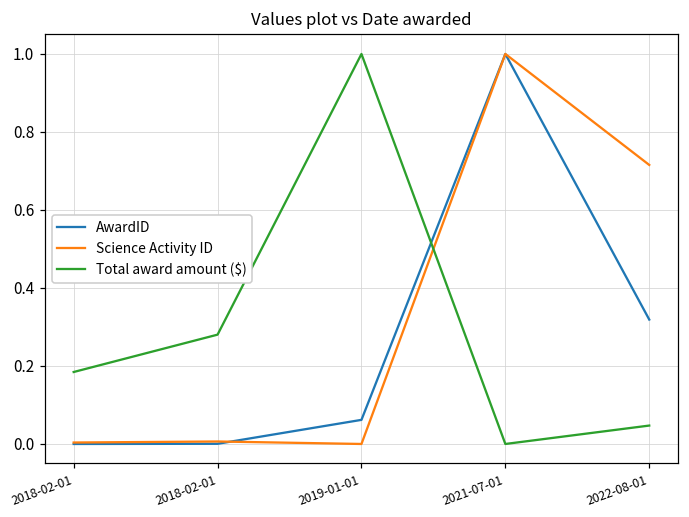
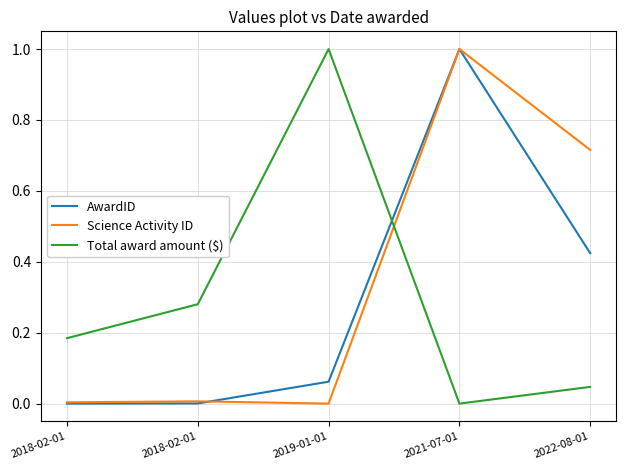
AwardID, 2022-08-01: 0.32 -> 0.42
